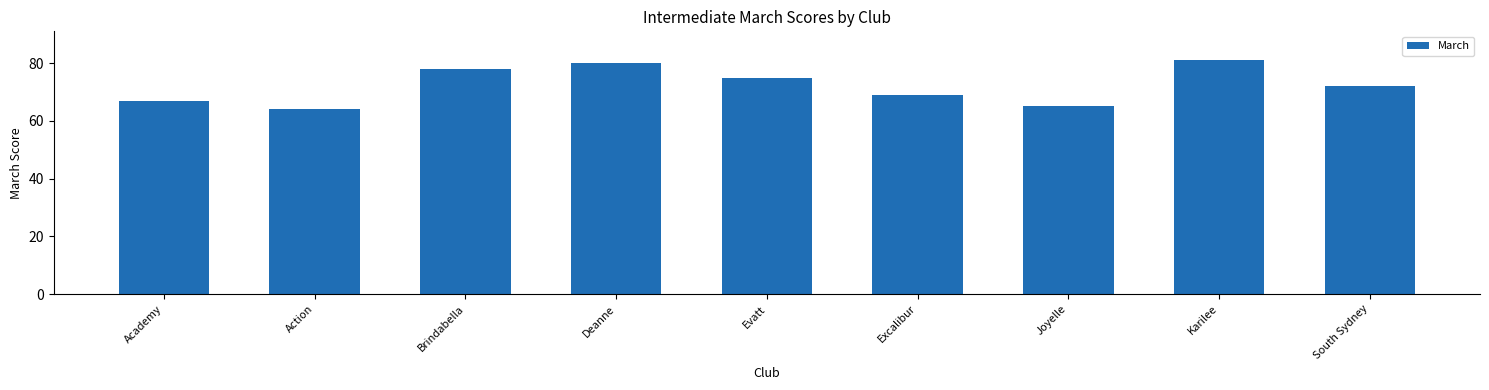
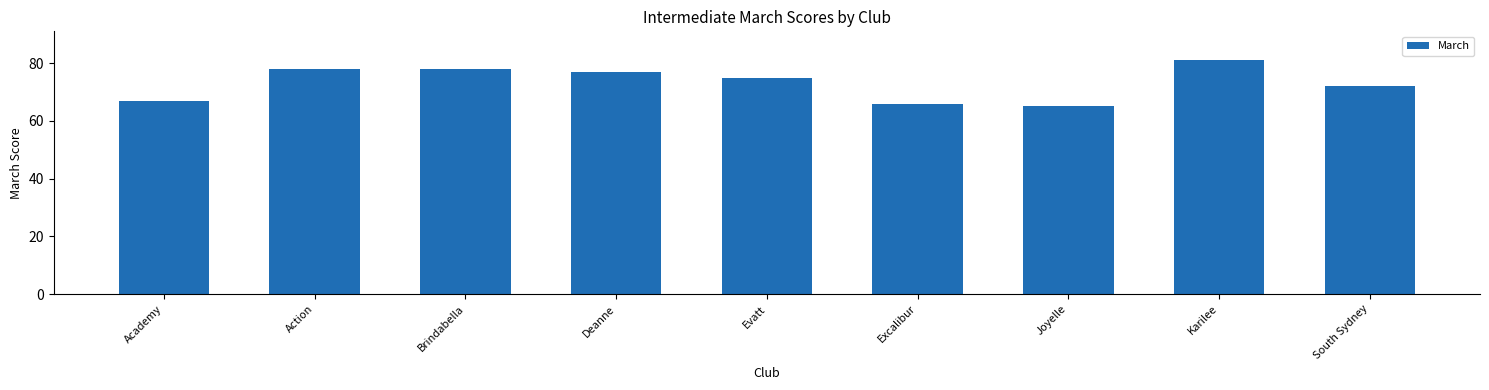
Action: 64 -> 78
Deanne: 80 -> 77
Excalibur: 69 -> 66
